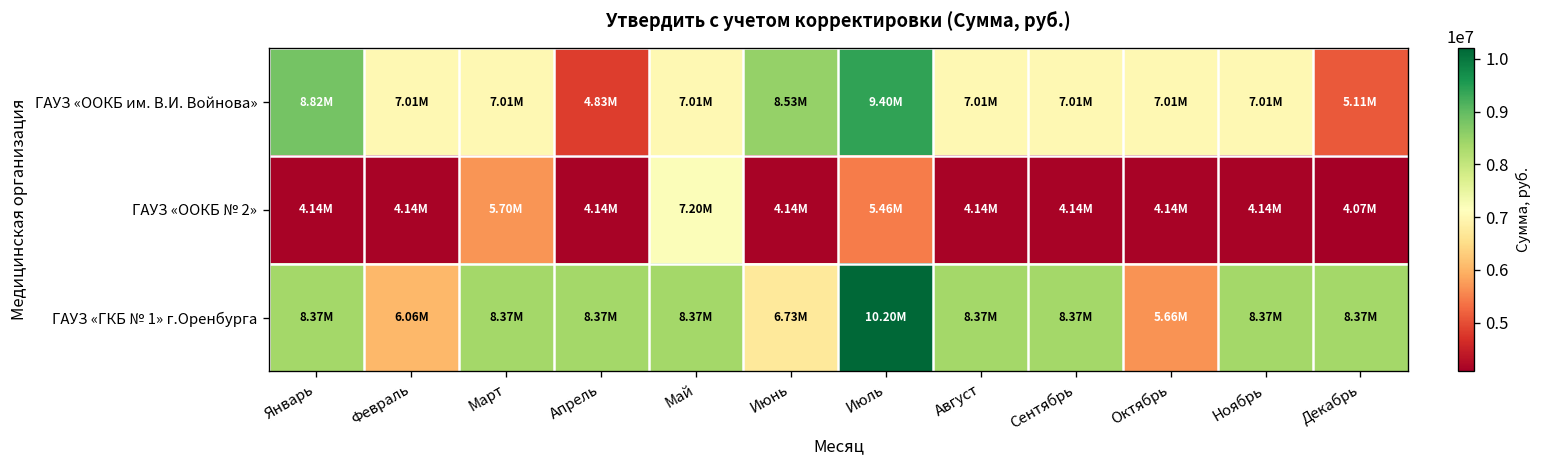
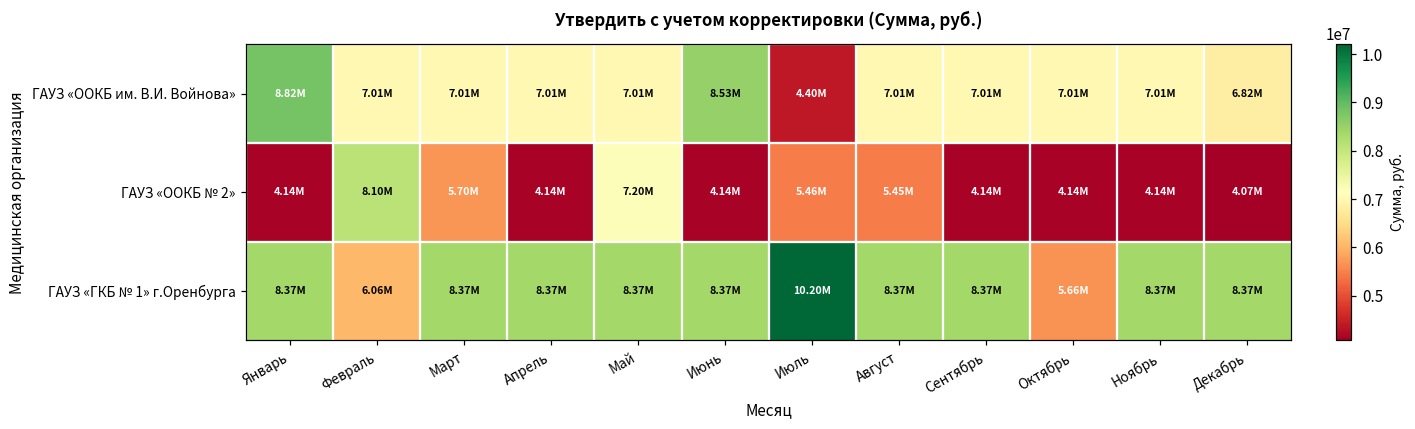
ГАУЗ «ООКБ им. В.И. Войнова», Апрель: 4.83M -> 7.01M
ГАУЗ «ООКБ им. В.И. Войнова», Июль: 9.40M -> 4.40M
ГАУЗ «ООКБ им. В.И. Войнова», Декабрь: 5.11M -> 6.82M
ГАУЗ «OOКБ № 2», Февраль: 4.14M -> 8.10M
ГАУЗ «OOКБ № 2», Август: 4.14M -> 5.45M
ГАУЗ «ГКБ № 1» г.Оренбурга, Июнь: 6.73M -> 8.37M
